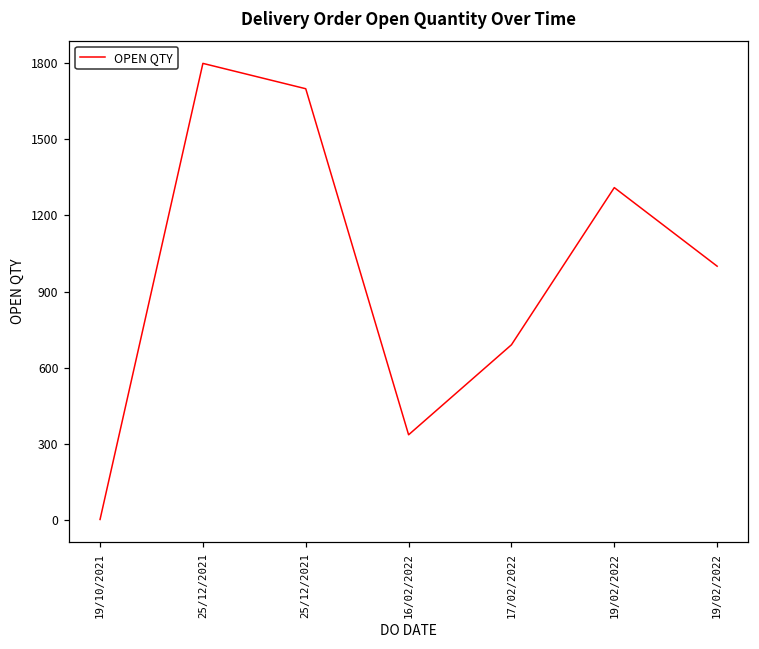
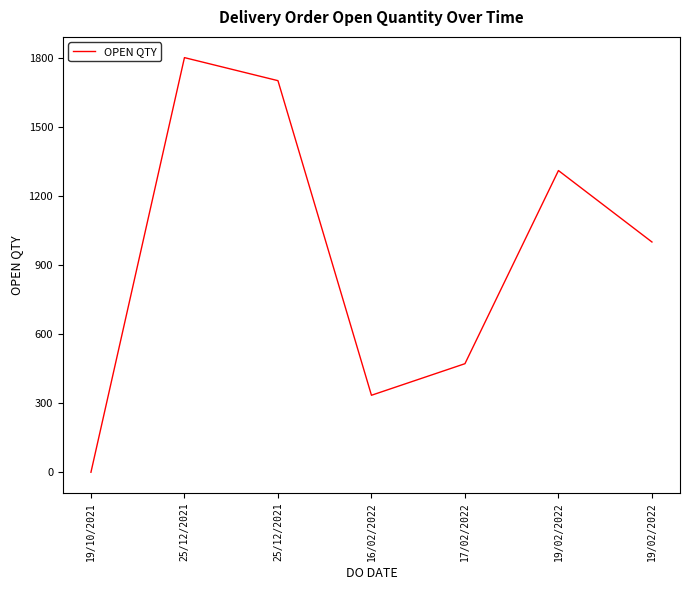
17/02/2022: 690 -> 470
